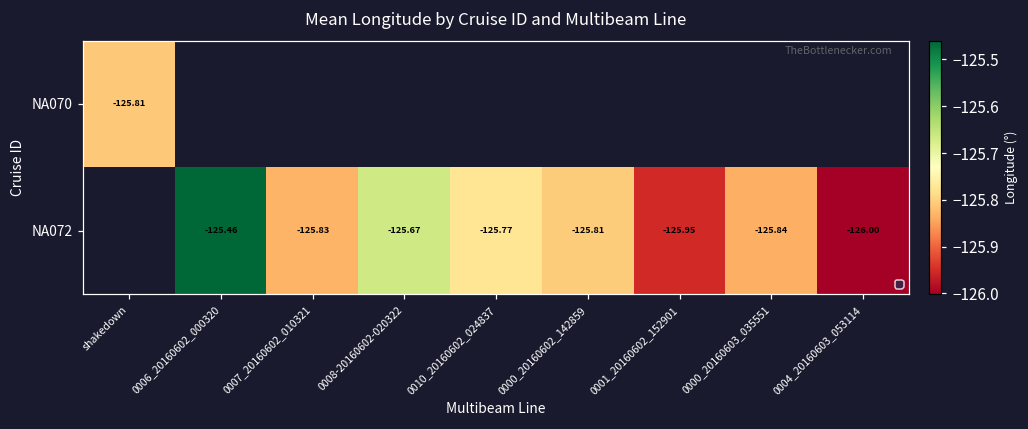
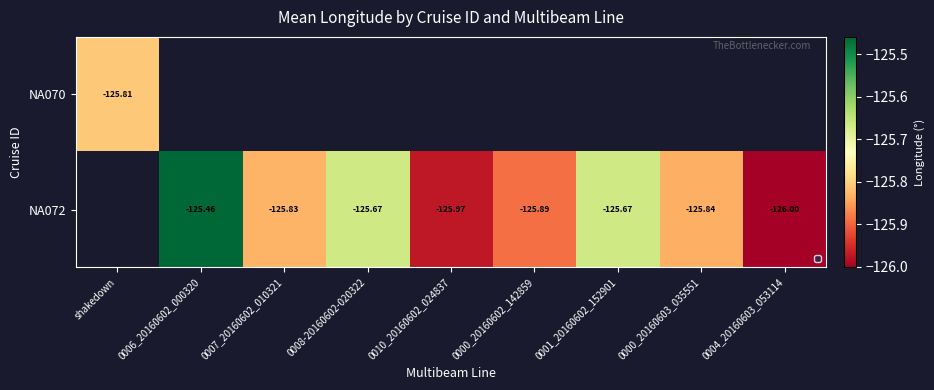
NA072, 0010_20160602_024837: -125.77 -> -125.97
NA072, 0000_20160602_142859: -125.81 -> -125.89
NA072, 0001_20160602_152901: -125.95 -> -125.67
